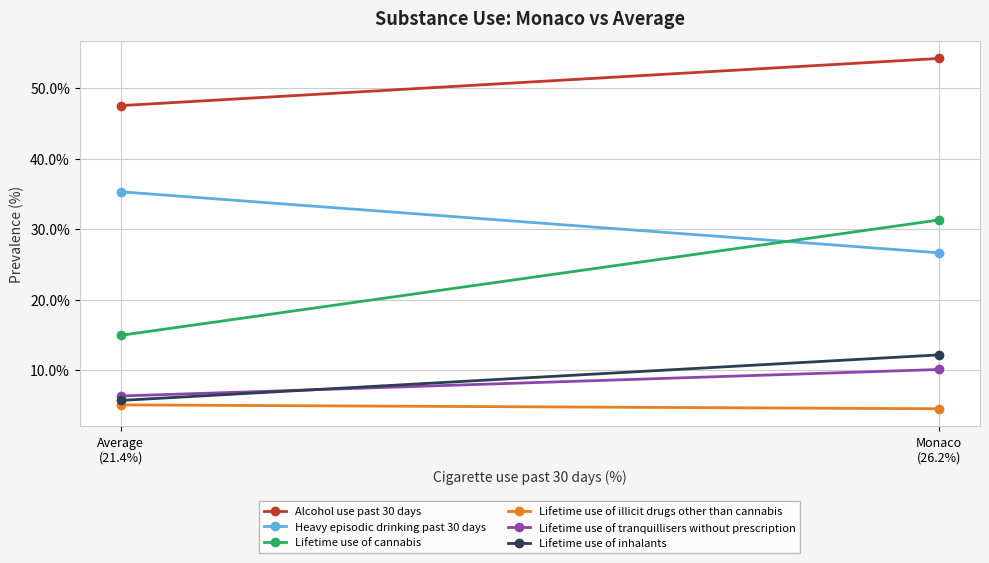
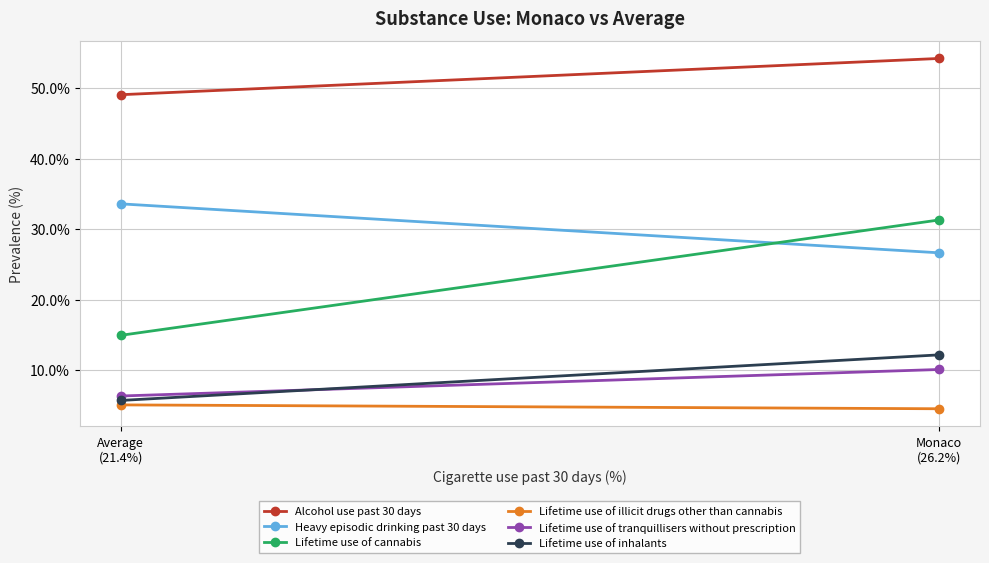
Alcohol use past 30 days, Average (21.4%): 48% -> 49%
Heavy episodic drinking past 30 days, Average (21.4%): 35% -> 34%
